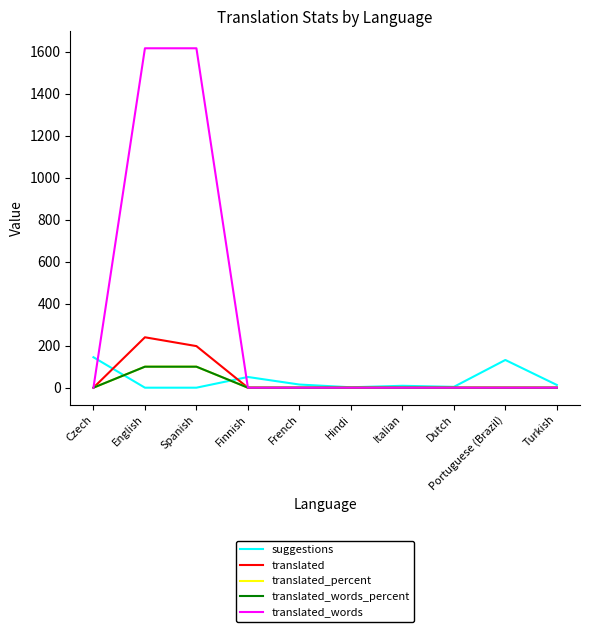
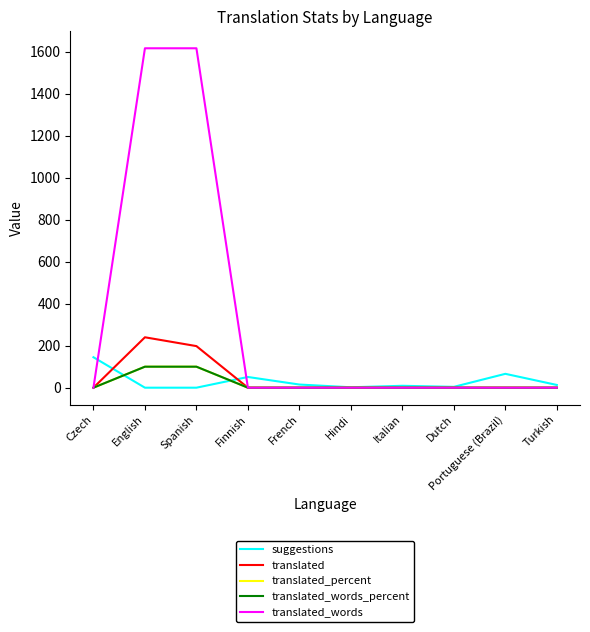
suggestions, Portuguese (Brazil): 130 -> 70
